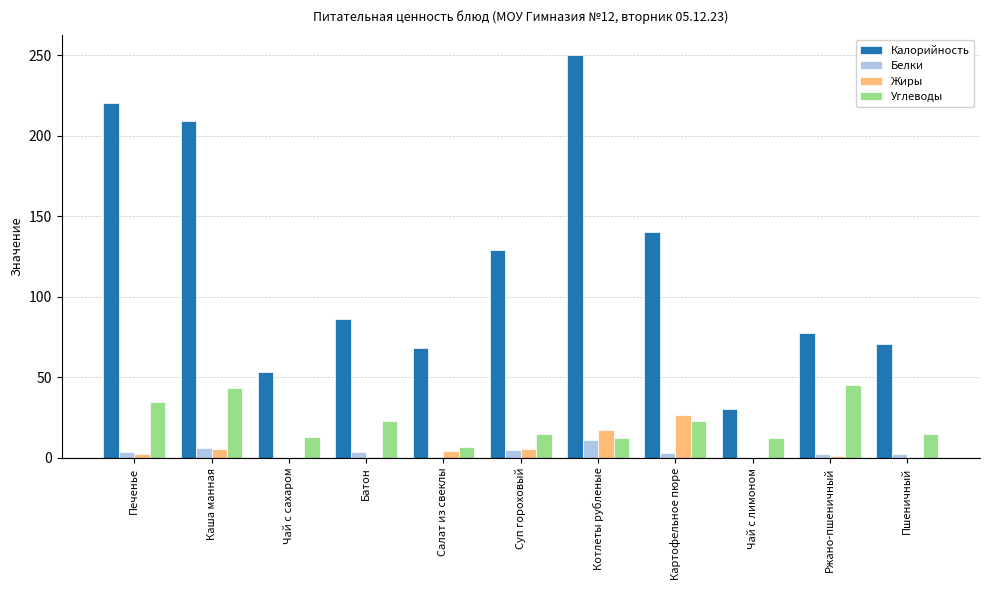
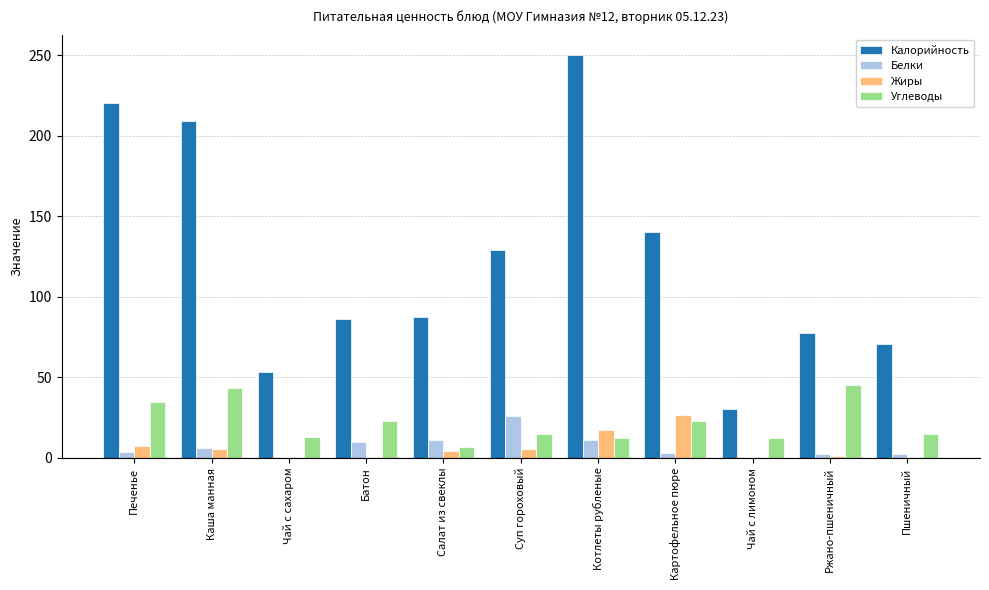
Жиры, Печенье: 3 -> 8
Белки, Батон: 4 -> 10
Калорийность, Салат из свеклы: 68 -> 87
Белки, Салат из свеклы: 1 -> 11
Белки, Суп гороховый: 5 -> 26
